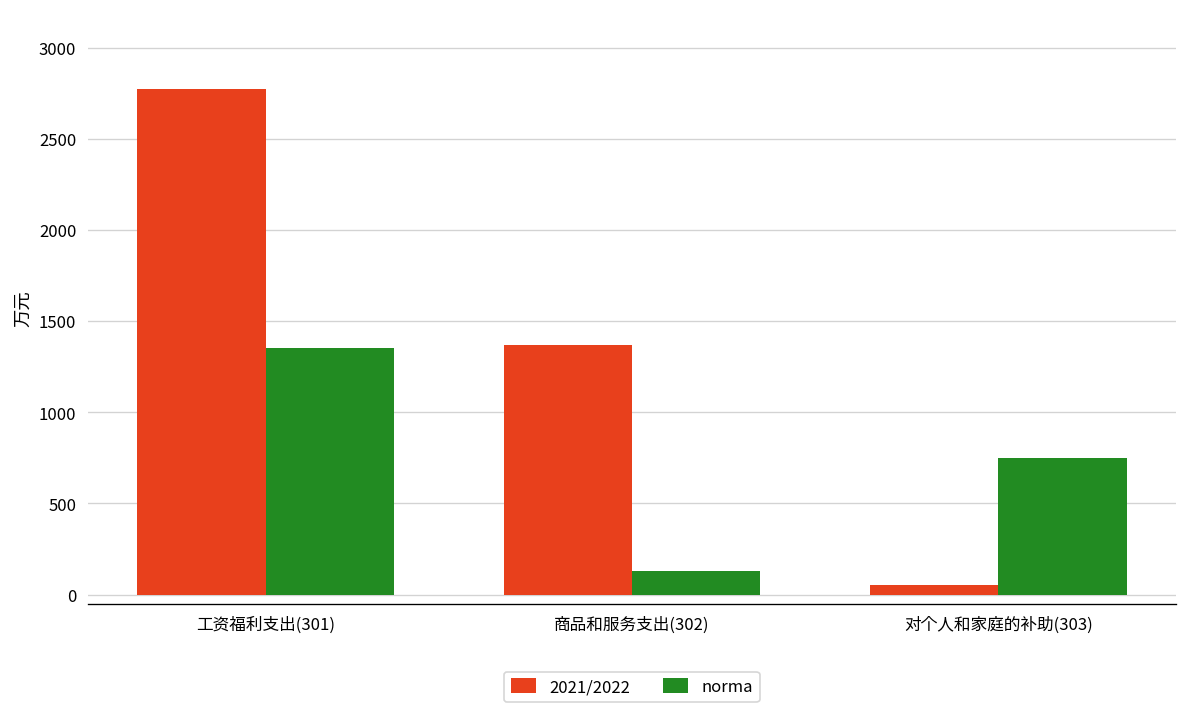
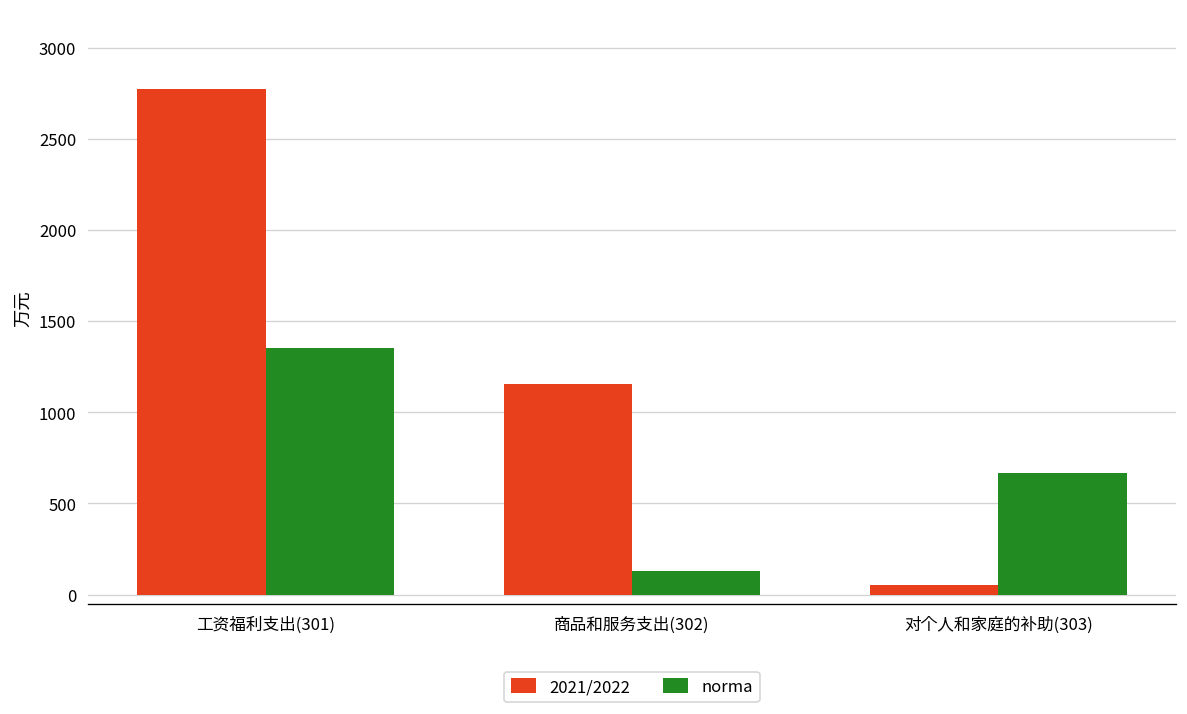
2021/2022, 商品和服务支出(302): 1370 -> 1160
norma, 对个人和家庭的补助(303): 750 -> 670
